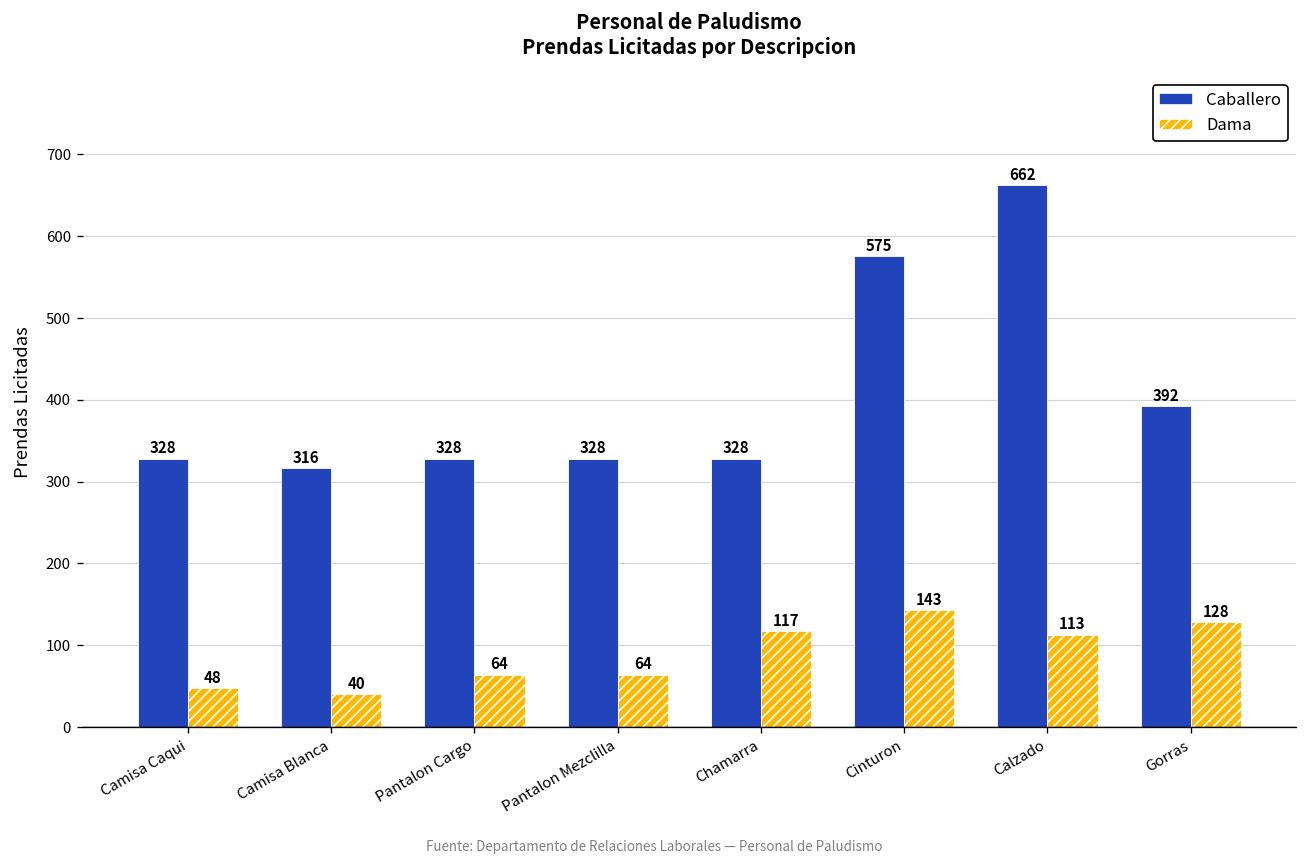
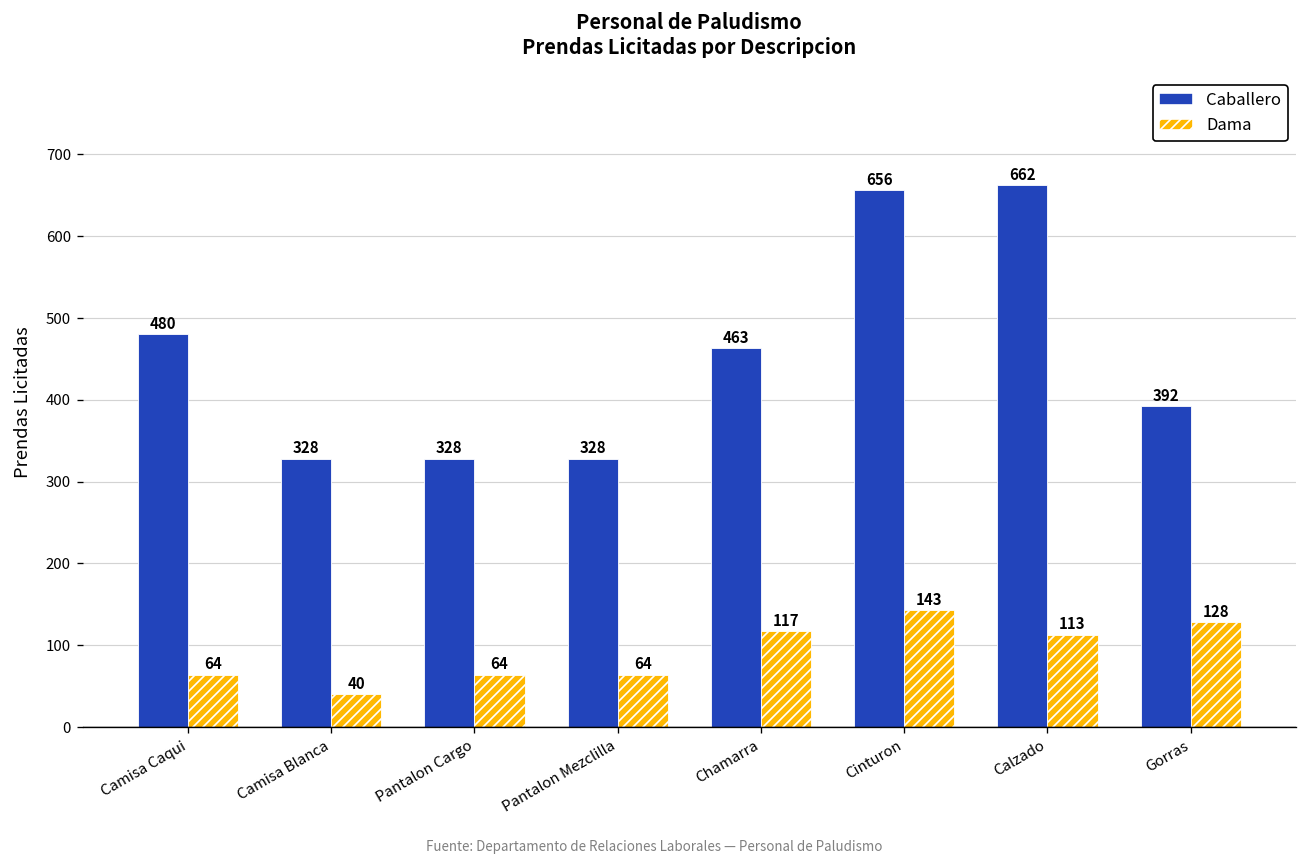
Caballero, Camisa Caqui: 328 -> 480
Dama, Camisa Caqui: 48 -> 64
Caballero, Camisa Blanca: 316 -> 328
Caballero, Chamarra: 328 -> 463
Caballero, Cinturon: 575 -> 656
